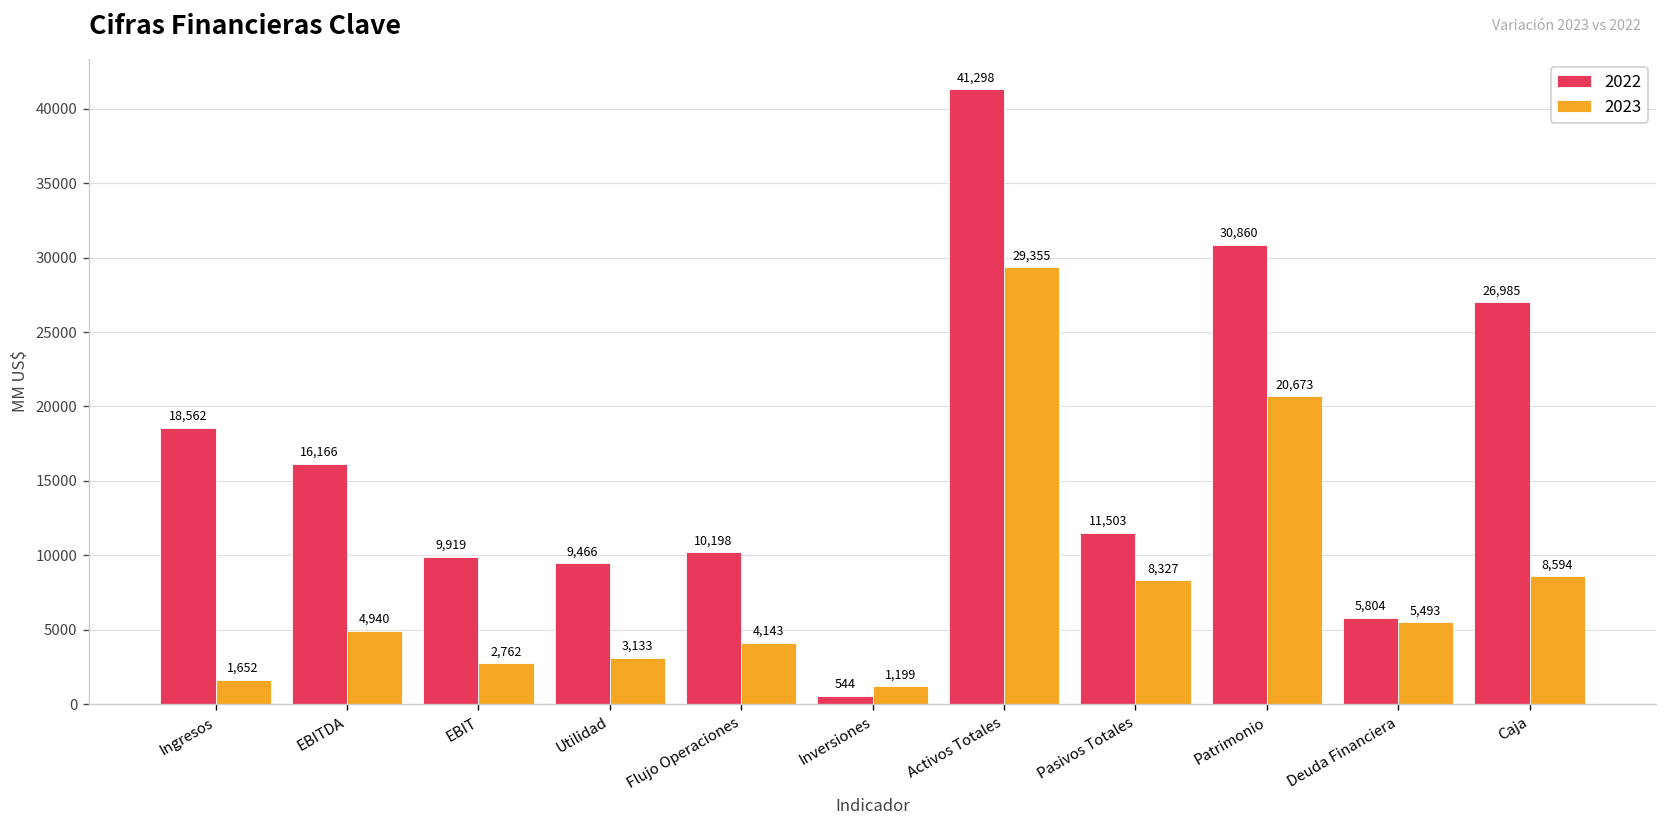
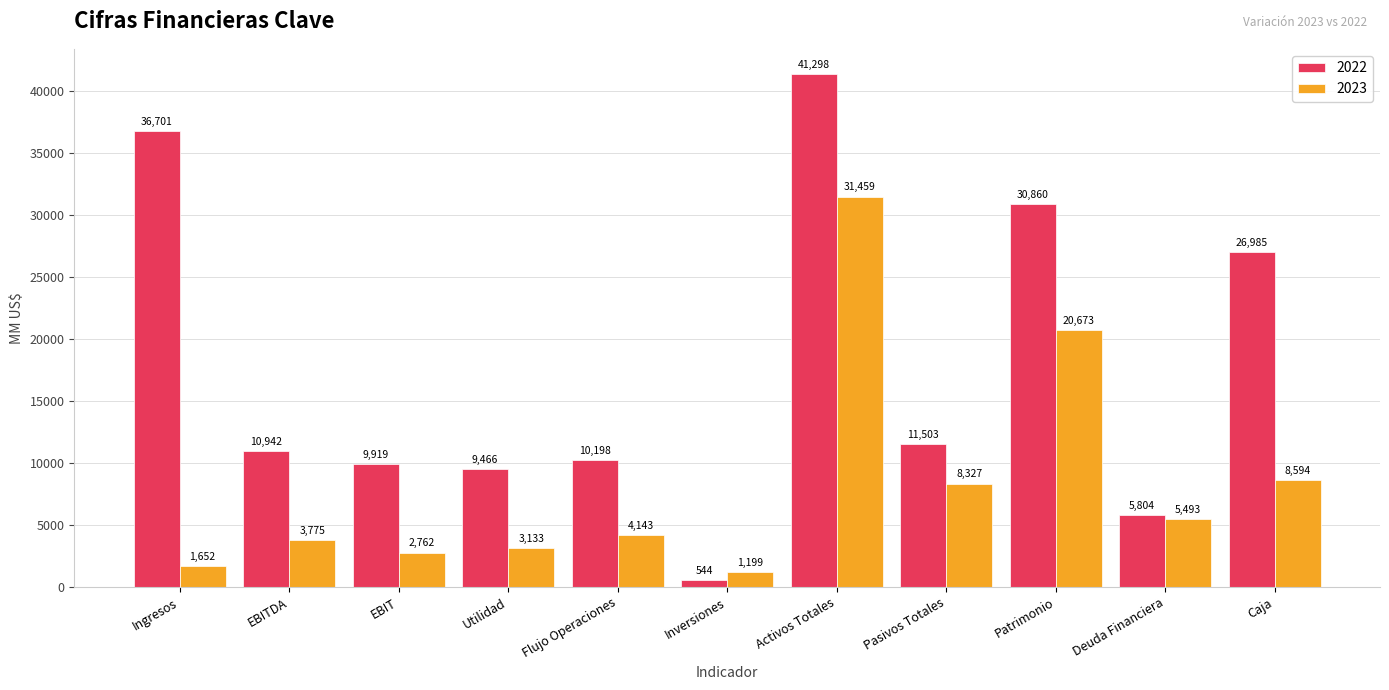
2022, Ingresos: 18,562 -> 36,701
2022, EBITDA: 16,166 -> 10,942
2023, EBITDA: 4,940 -> 3,775
2023, Activos Totales: 29,355 -> 31,459
